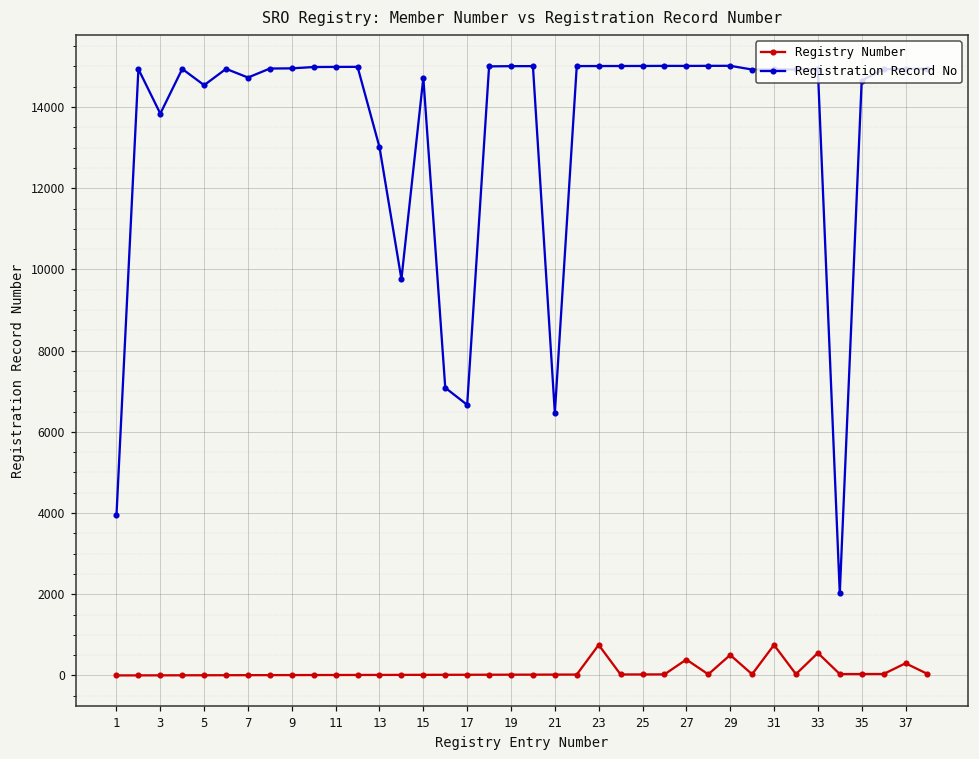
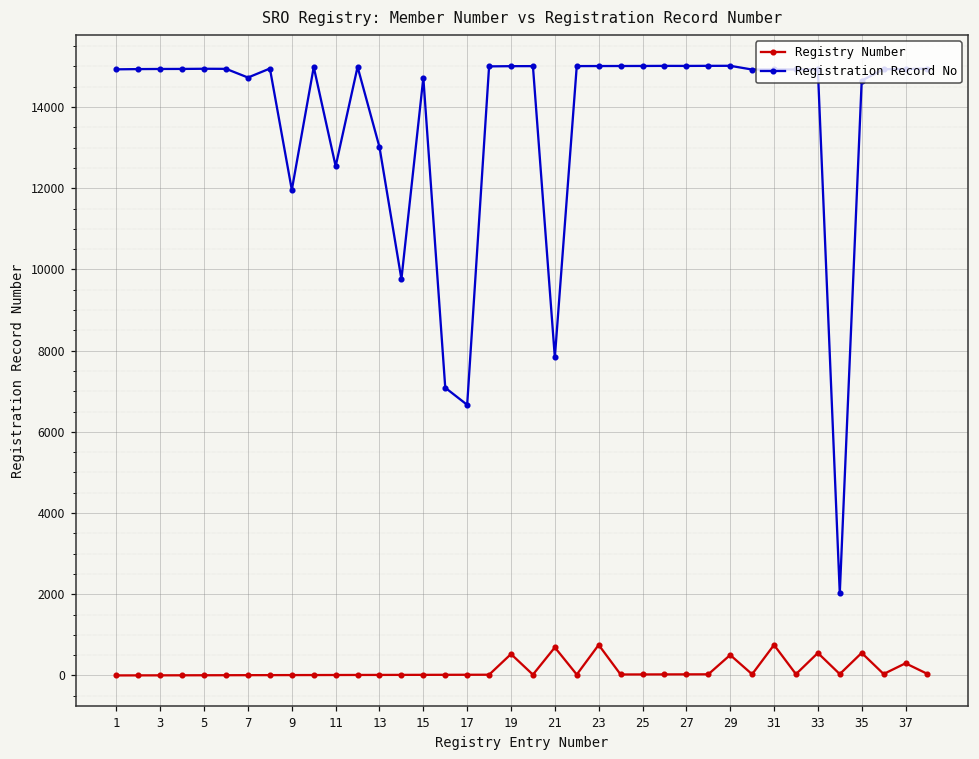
Registration Record No, 1: 3900 -> 14900
Registration Record No, 3: 13800 -> 14900
Registration Record No, 5: 14500 -> 14900
Registration Record No, 9: 15000 -> 12000
Registration Record No, 11: 15000 -> 12500
Registry Number, 19: 0 -> 500
Registry Number, 21: 0 -> 700
Registration Record No, 21: 6500 -> 7800
Registry Number, 27: 400 -> 0
Registry Number, 35: 0 -> 600
